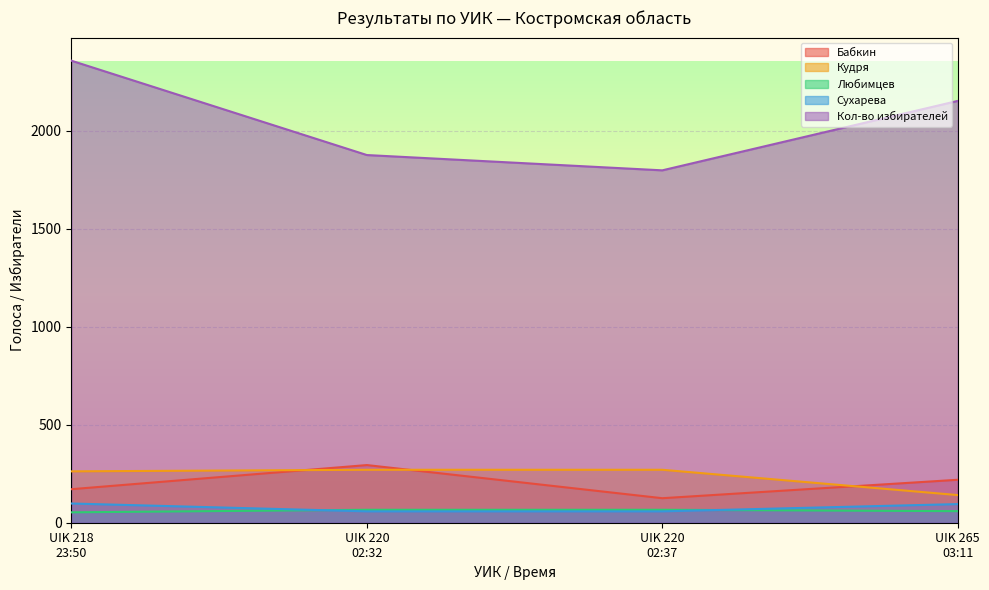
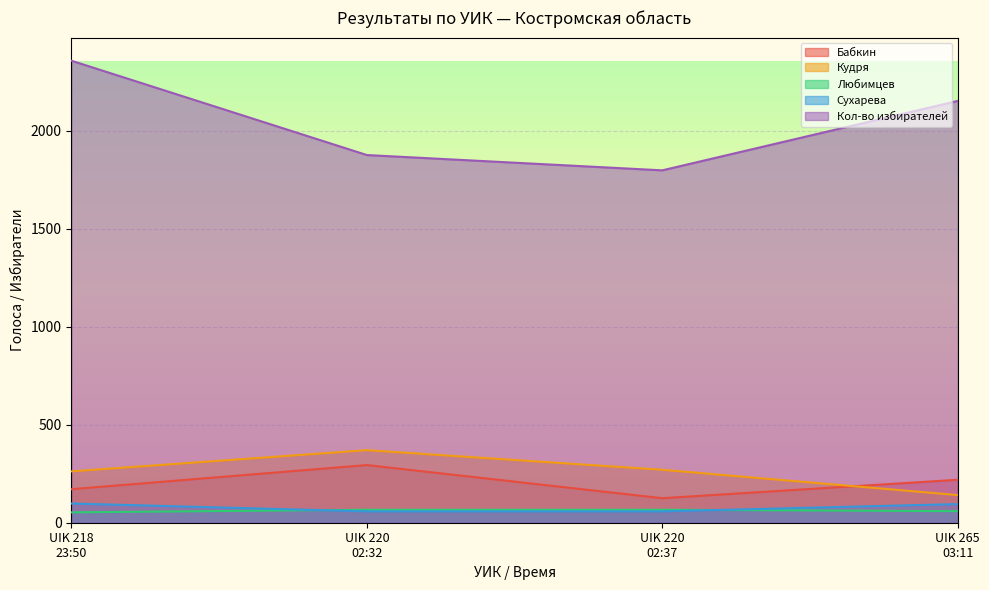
Кудря, UIK 220 02:32: 270 -> 370
